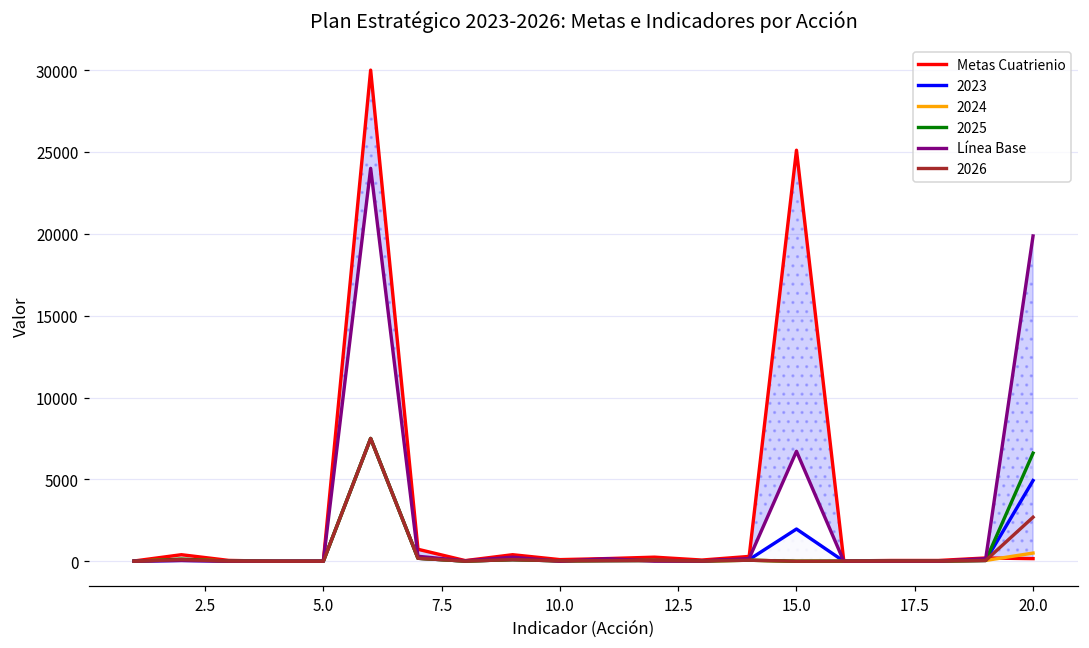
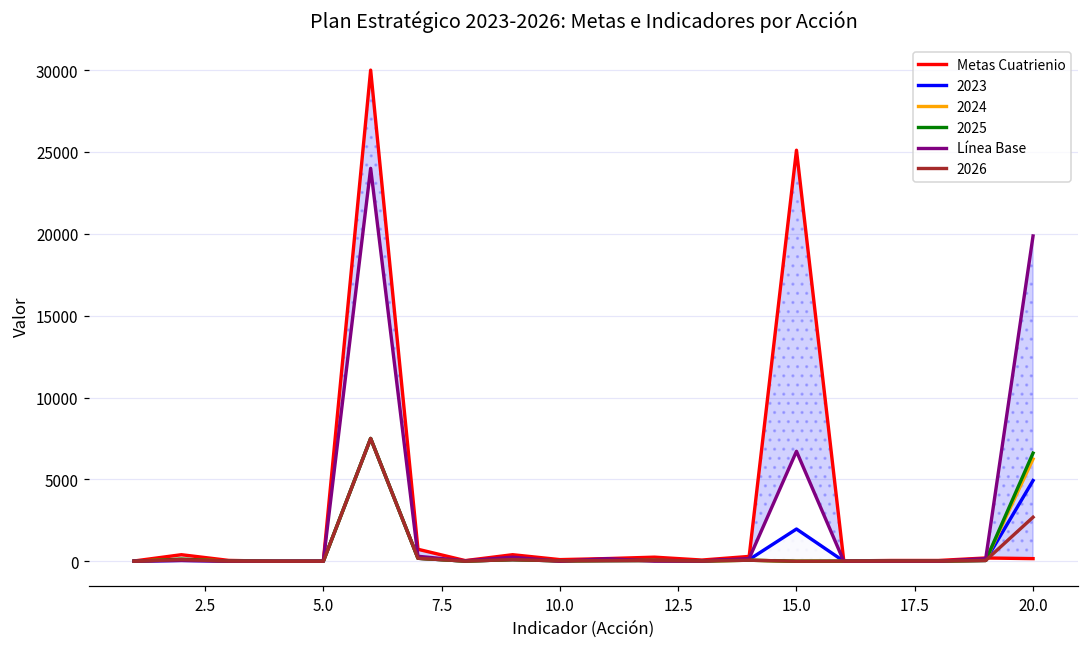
2024, 20.0: 500 -> 6200
